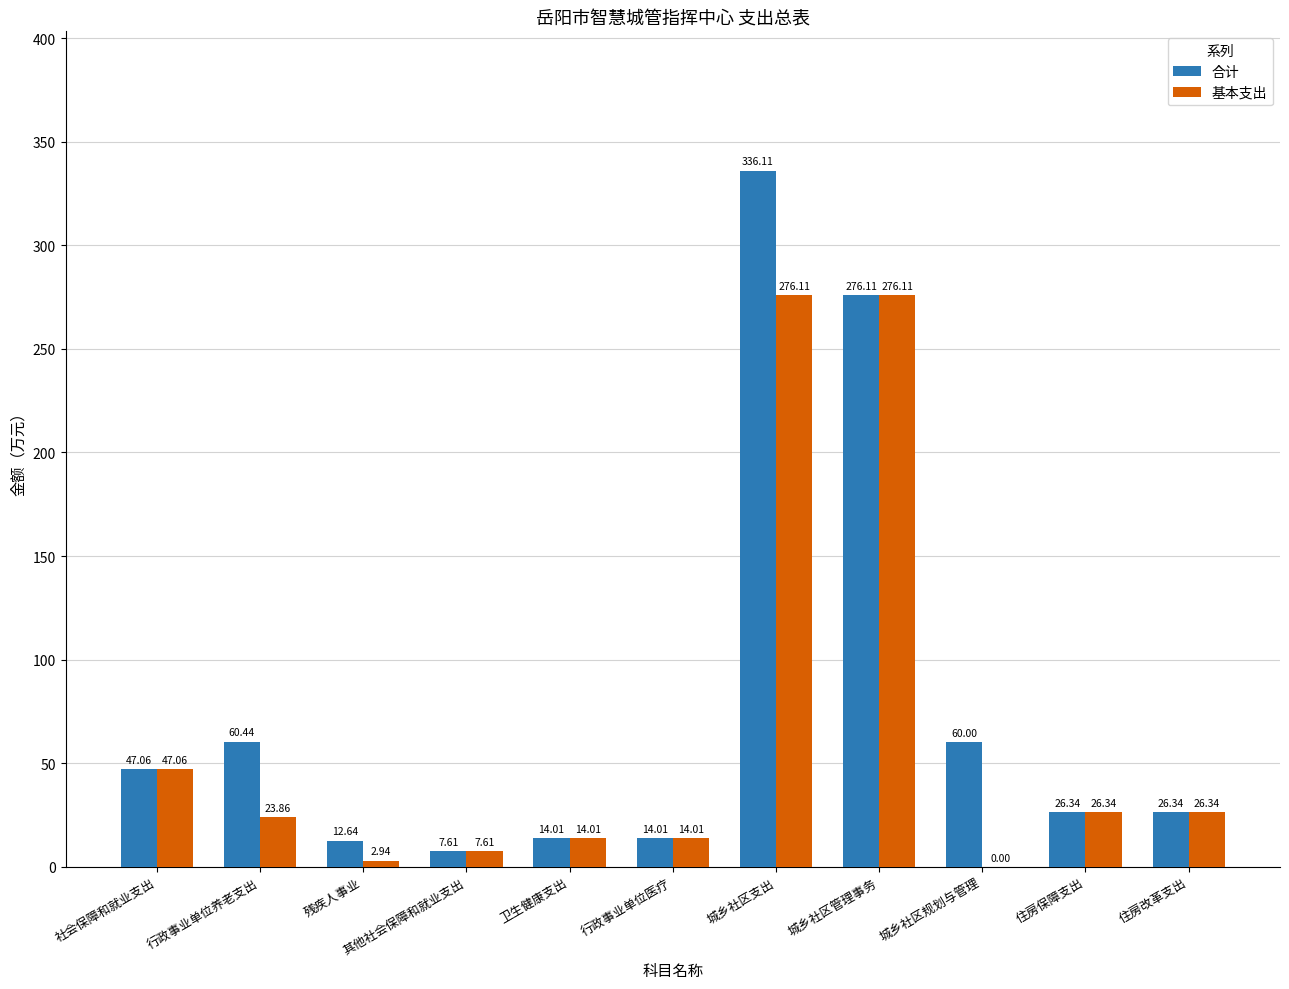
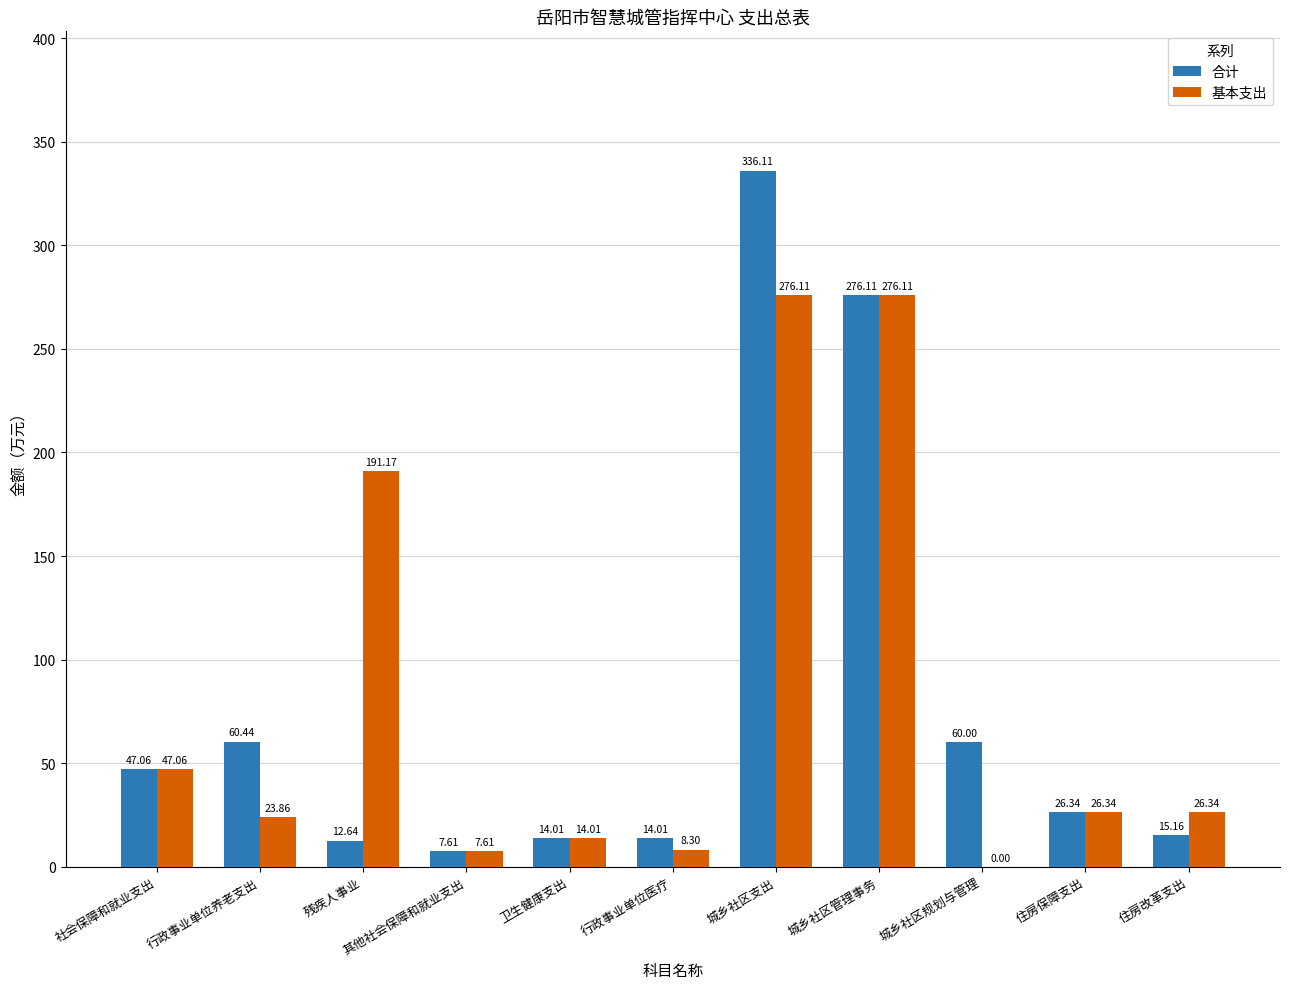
基本支出, 残疾人事业: 2.94 -> 191.17
基本支出, 行政事业单位医疗: 14.01 -> 8.30
合计, 住房改革支出: 26.34 -> 15.16
